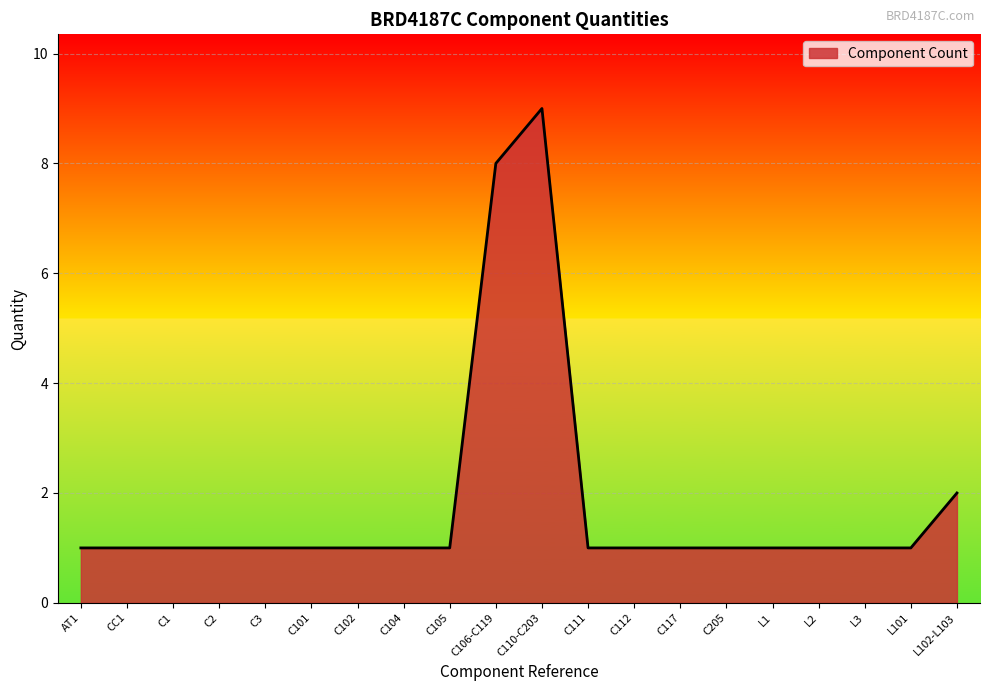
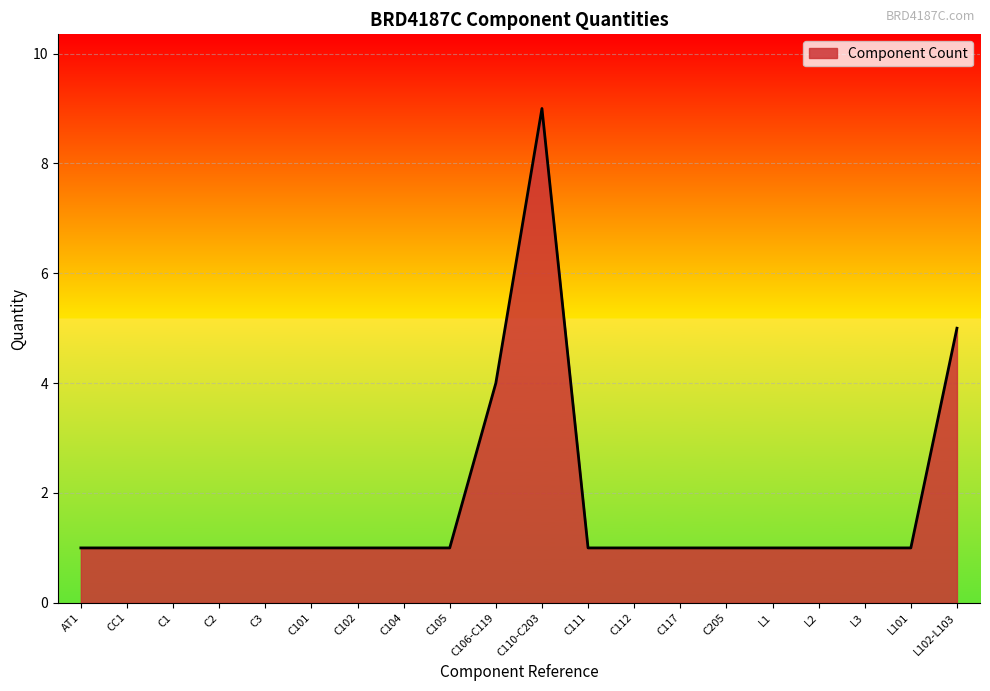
C106-C119: 8 -> 4
L102-L103: 2 -> 5
